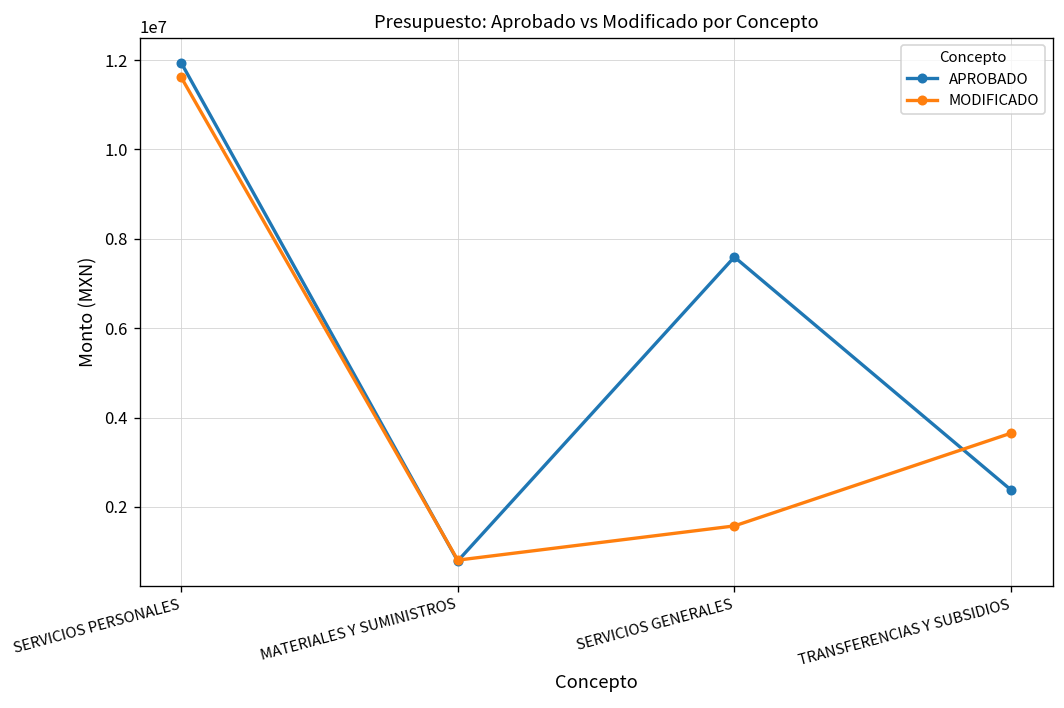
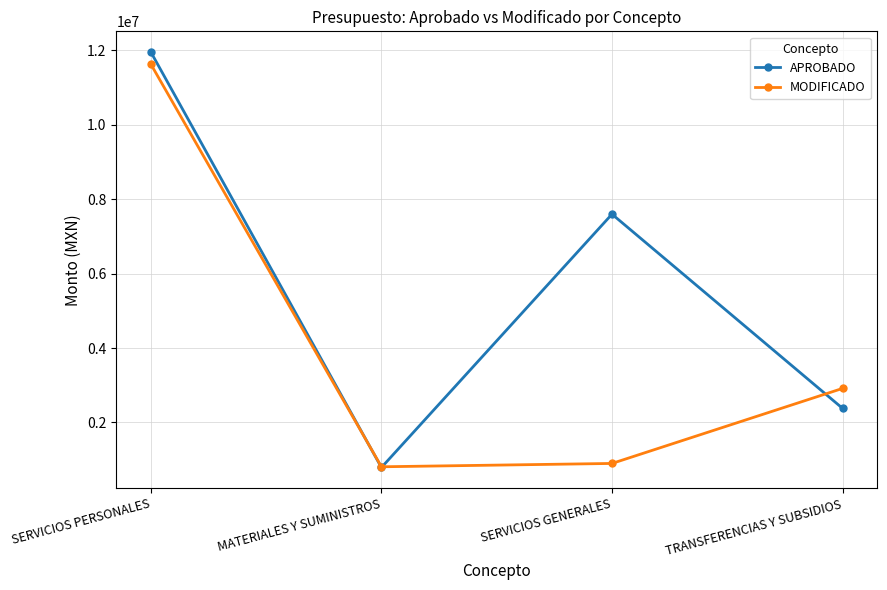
MODIFICADO, SERVICIOS GENERALES: 1600000 -> 900000
MODIFICADO, TRANSFERENCIAS Y SUBSIDIOS: 3700000 -> 2900000
